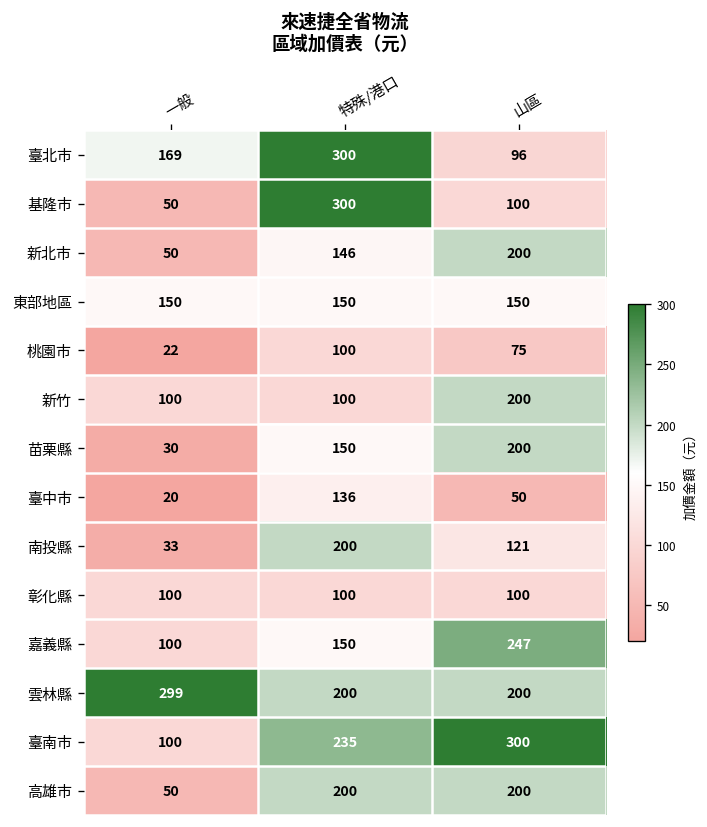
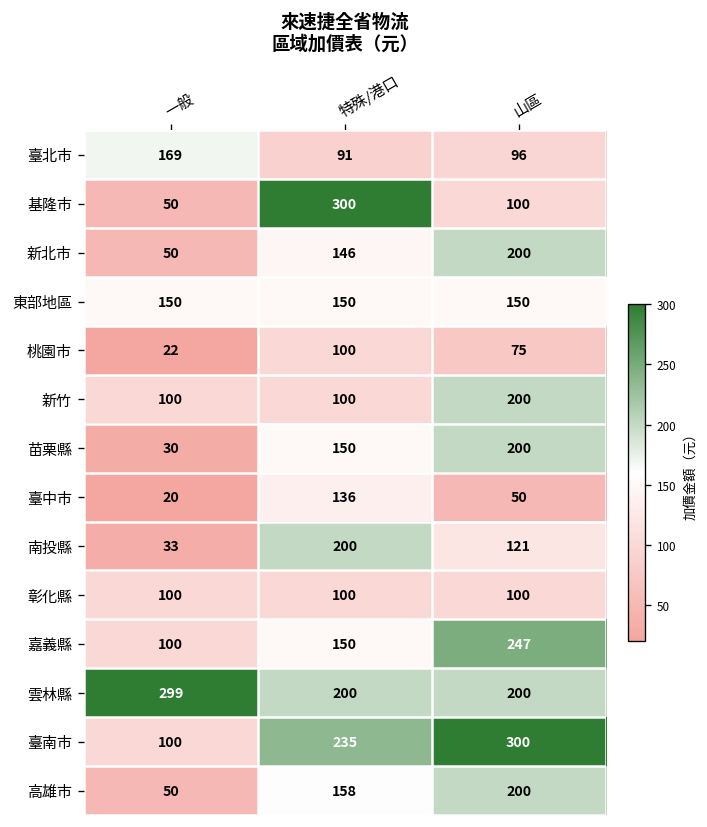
臺北市, 特殊/港口: 300 -> 91
高雄市, 特殊/港口: 200 -> 158
